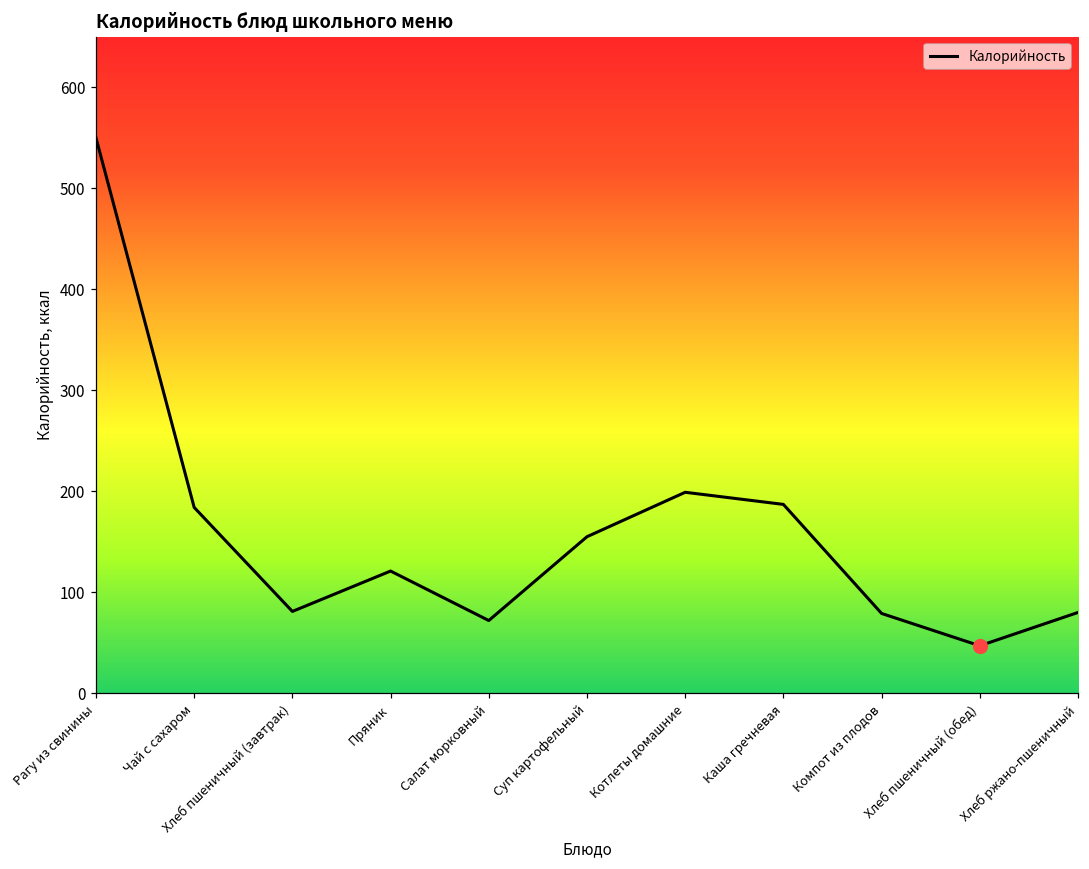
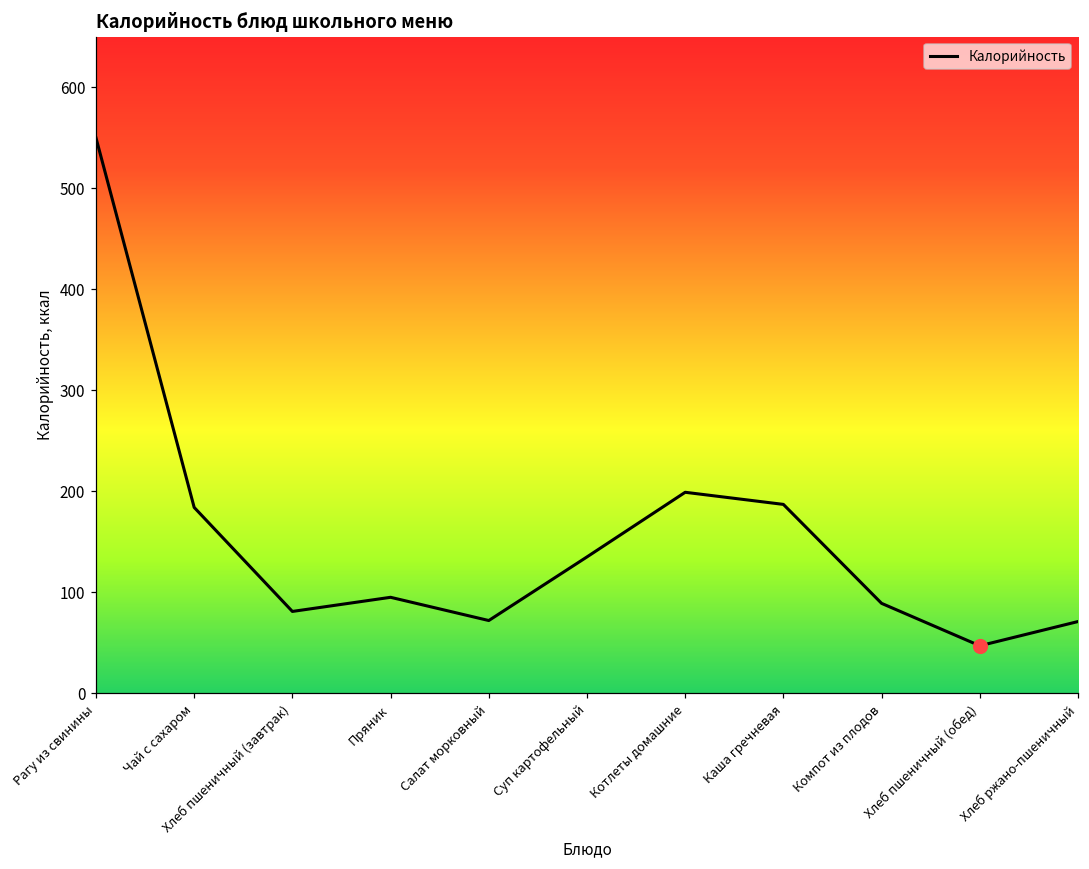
Калорийность, Пряник: 120 -> 100
Калорийность, Суп картофельный: 160 -> 140
Калорийность, Компот из плодов: 80 -> 90
Калорийность, Хлеб ржано-пшеничный: 80 -> 70
